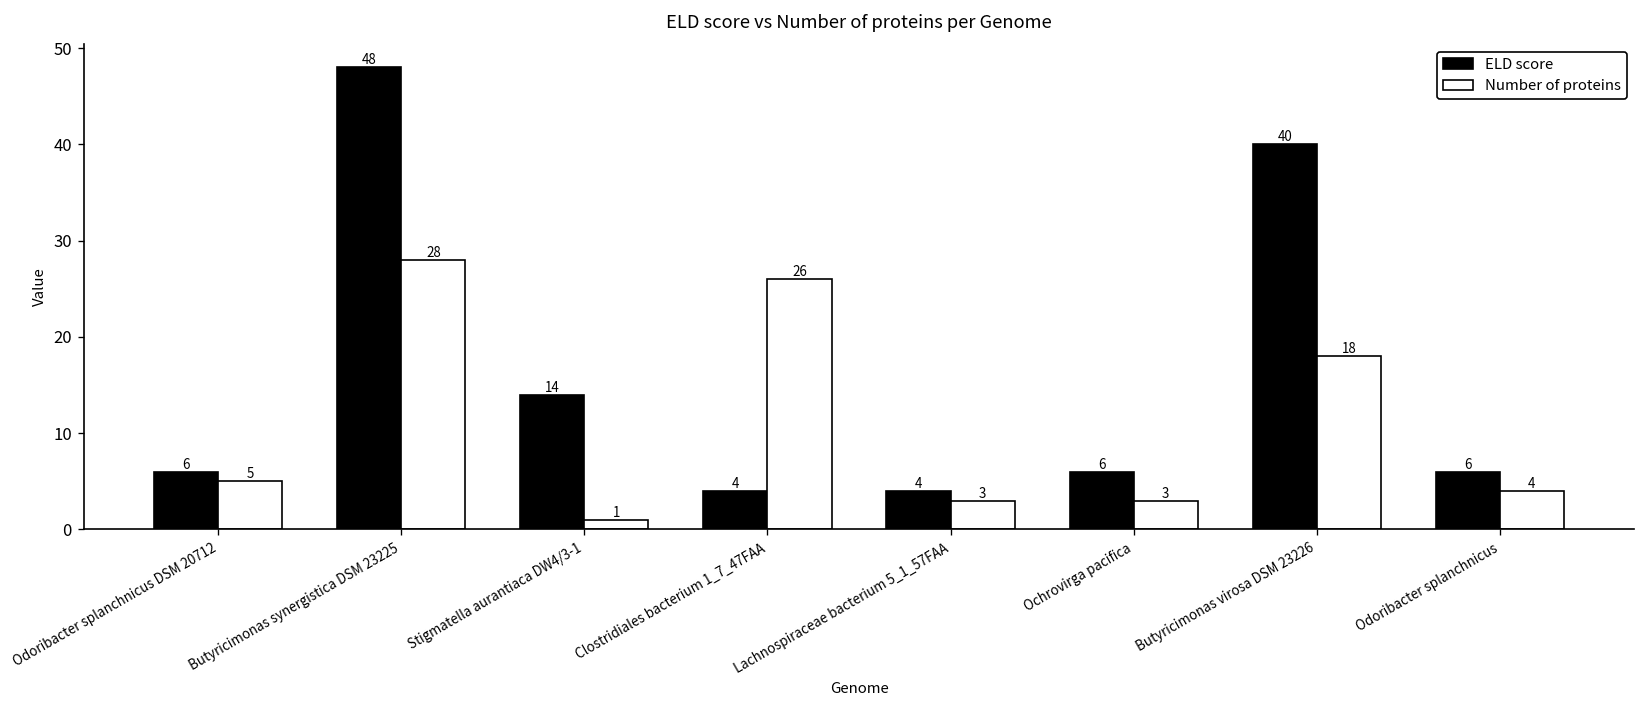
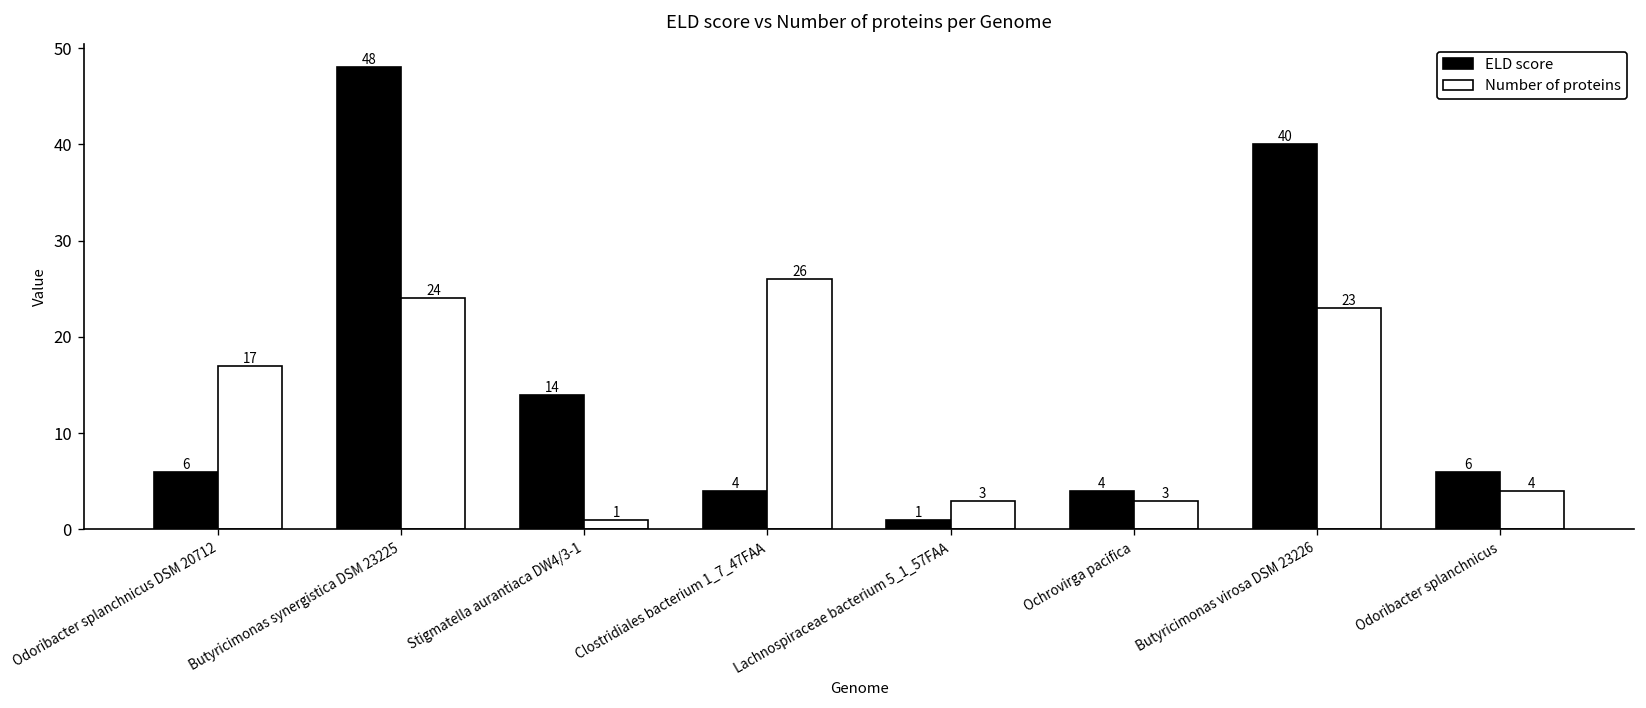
Number of proteins, Odoribacter splanchnicus DSM 20712: 5 -> 17
Number of proteins, Butyricimonas synergistica DSM 23225: 28 -> 24
ELD score, Lachnospiraceae bacterium 5_1_57FAA: 4 -> 1
ELD score, Ochrovirga pacifica: 6 -> 4
Number of proteins, Butyricimonas virosa DSM 23226: 18 -> 23
